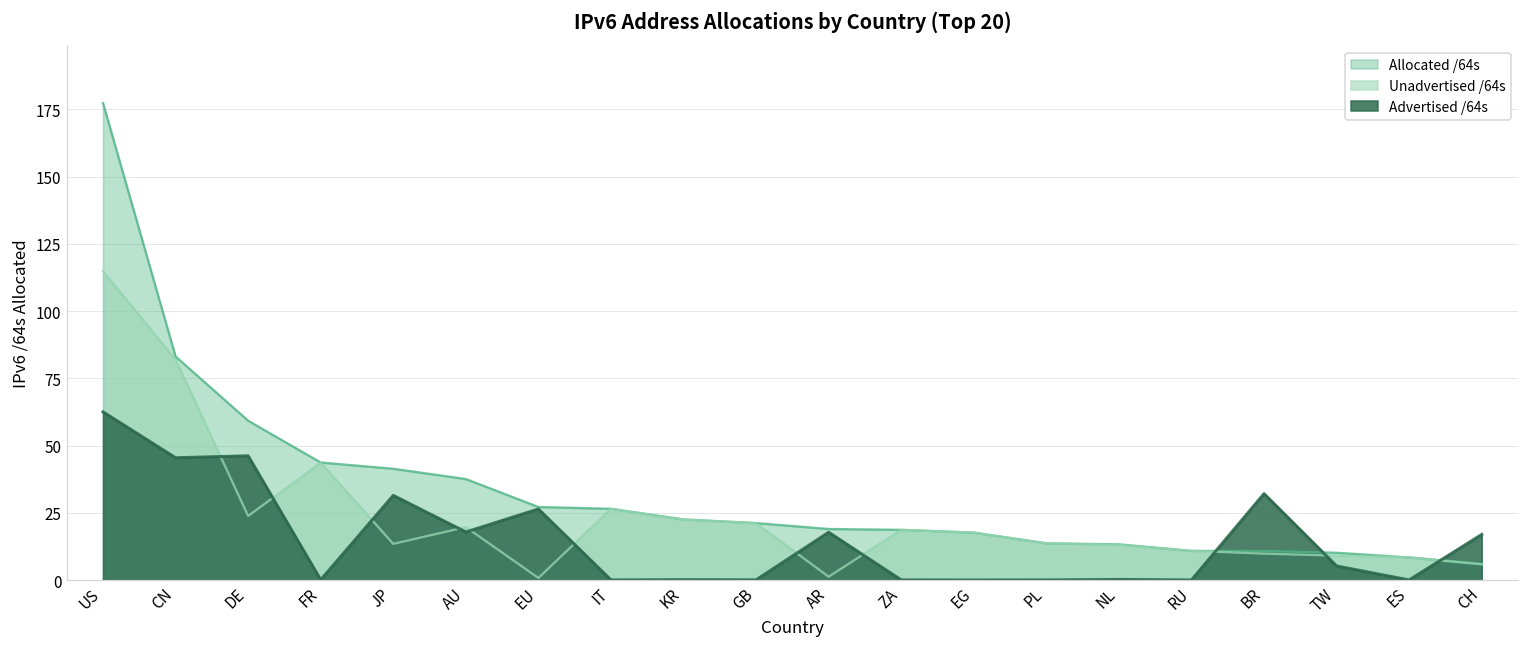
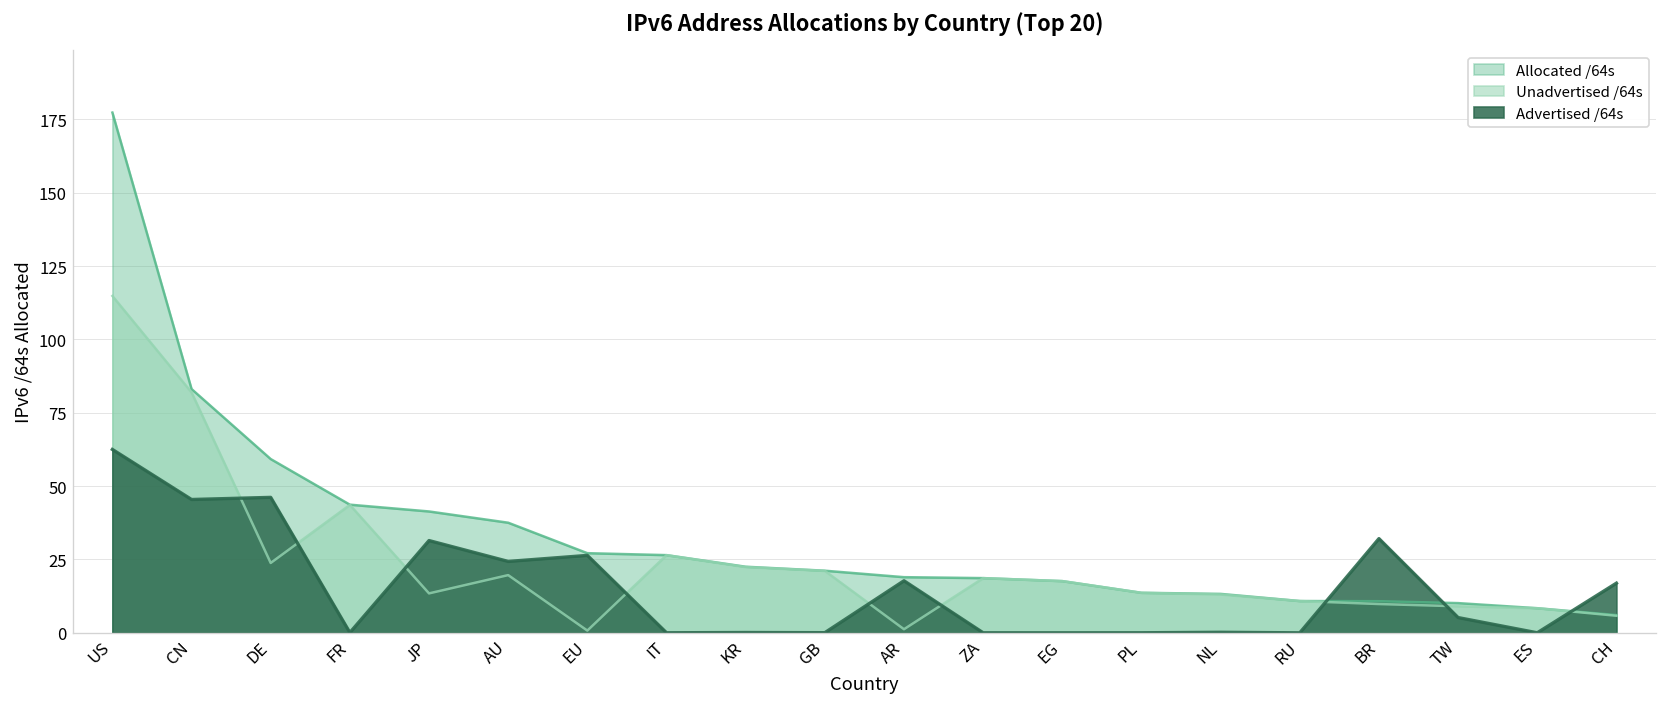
Advertised /64s, AU: 18 -> 24
